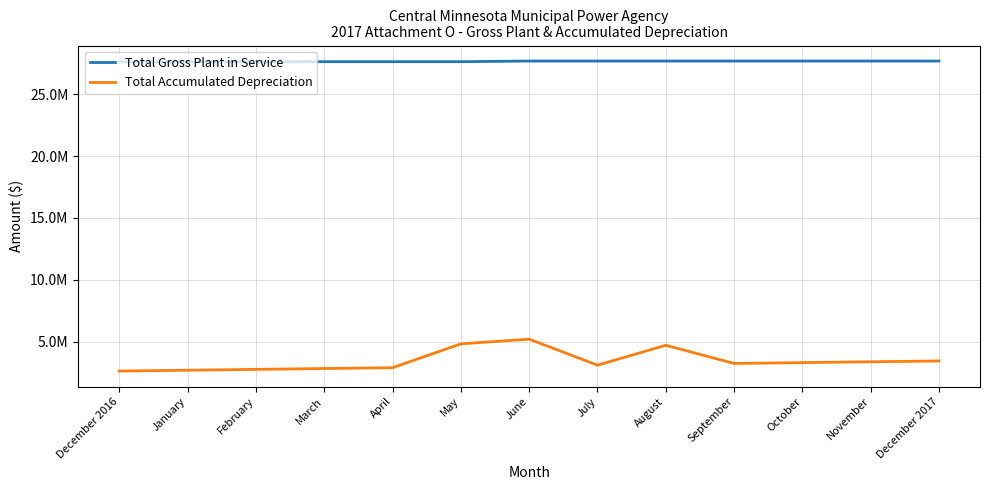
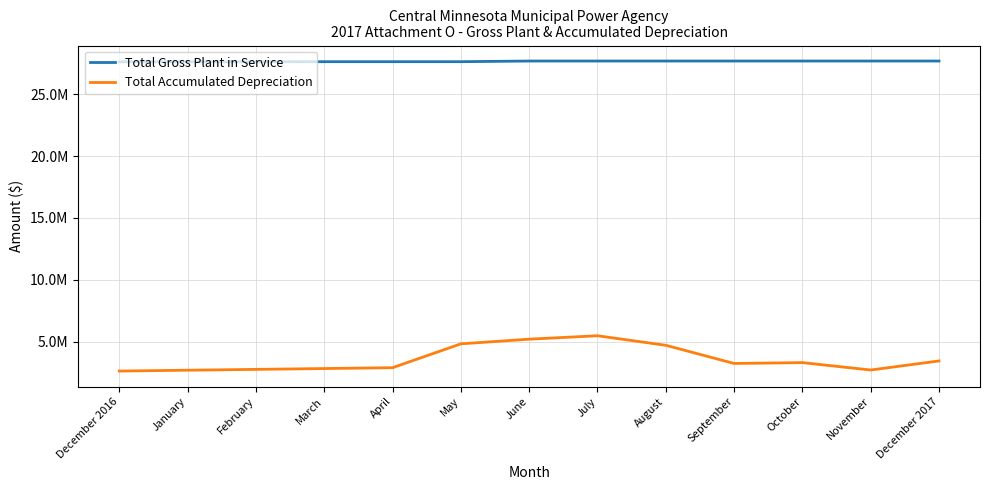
Total Accumulated Depreciation, July: 3100000 -> 5500000
Total Accumulated Depreciation, November: 3400000 -> 2700000
